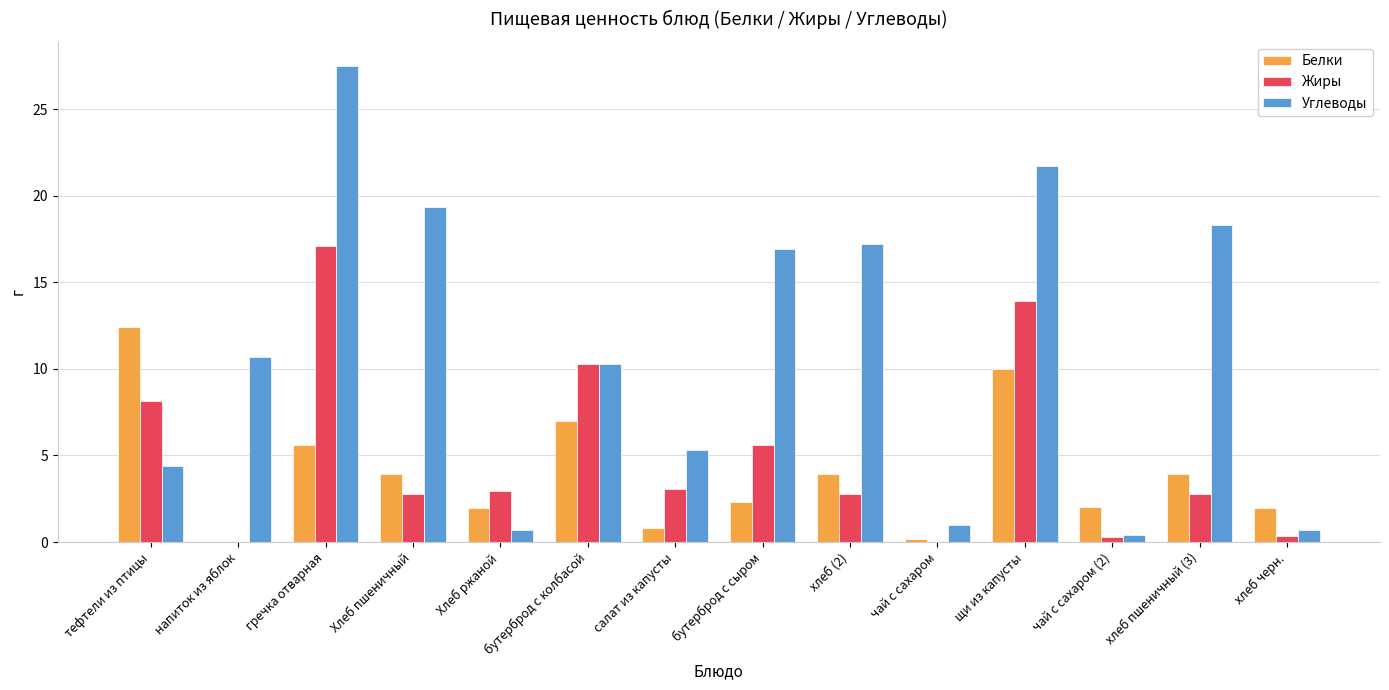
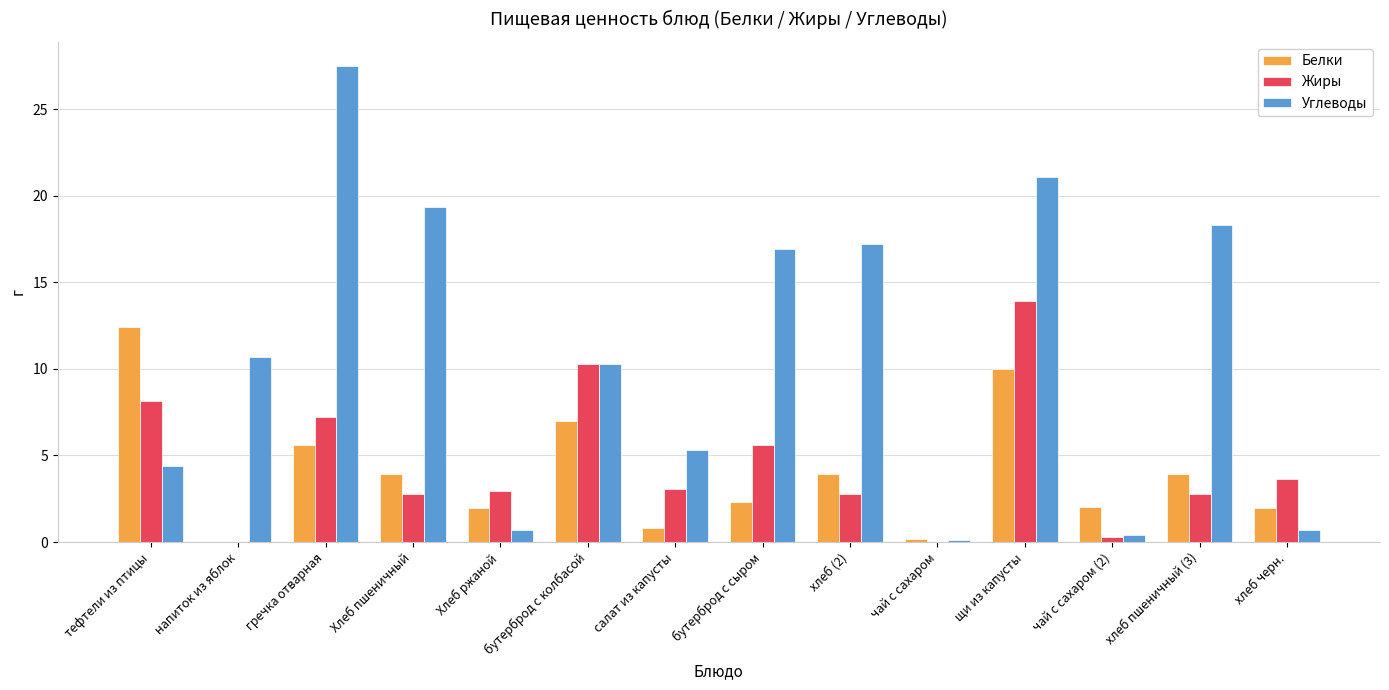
Жиры, гречка отварная: 17.1 -> 7.2
Углеводы, чай с сахаром: 1.0 -> 0.1
Углеводы, щи из капусты: 21.7 -> 21.1
Жиры, хлеб черн.: 0.4 -> 3.6
